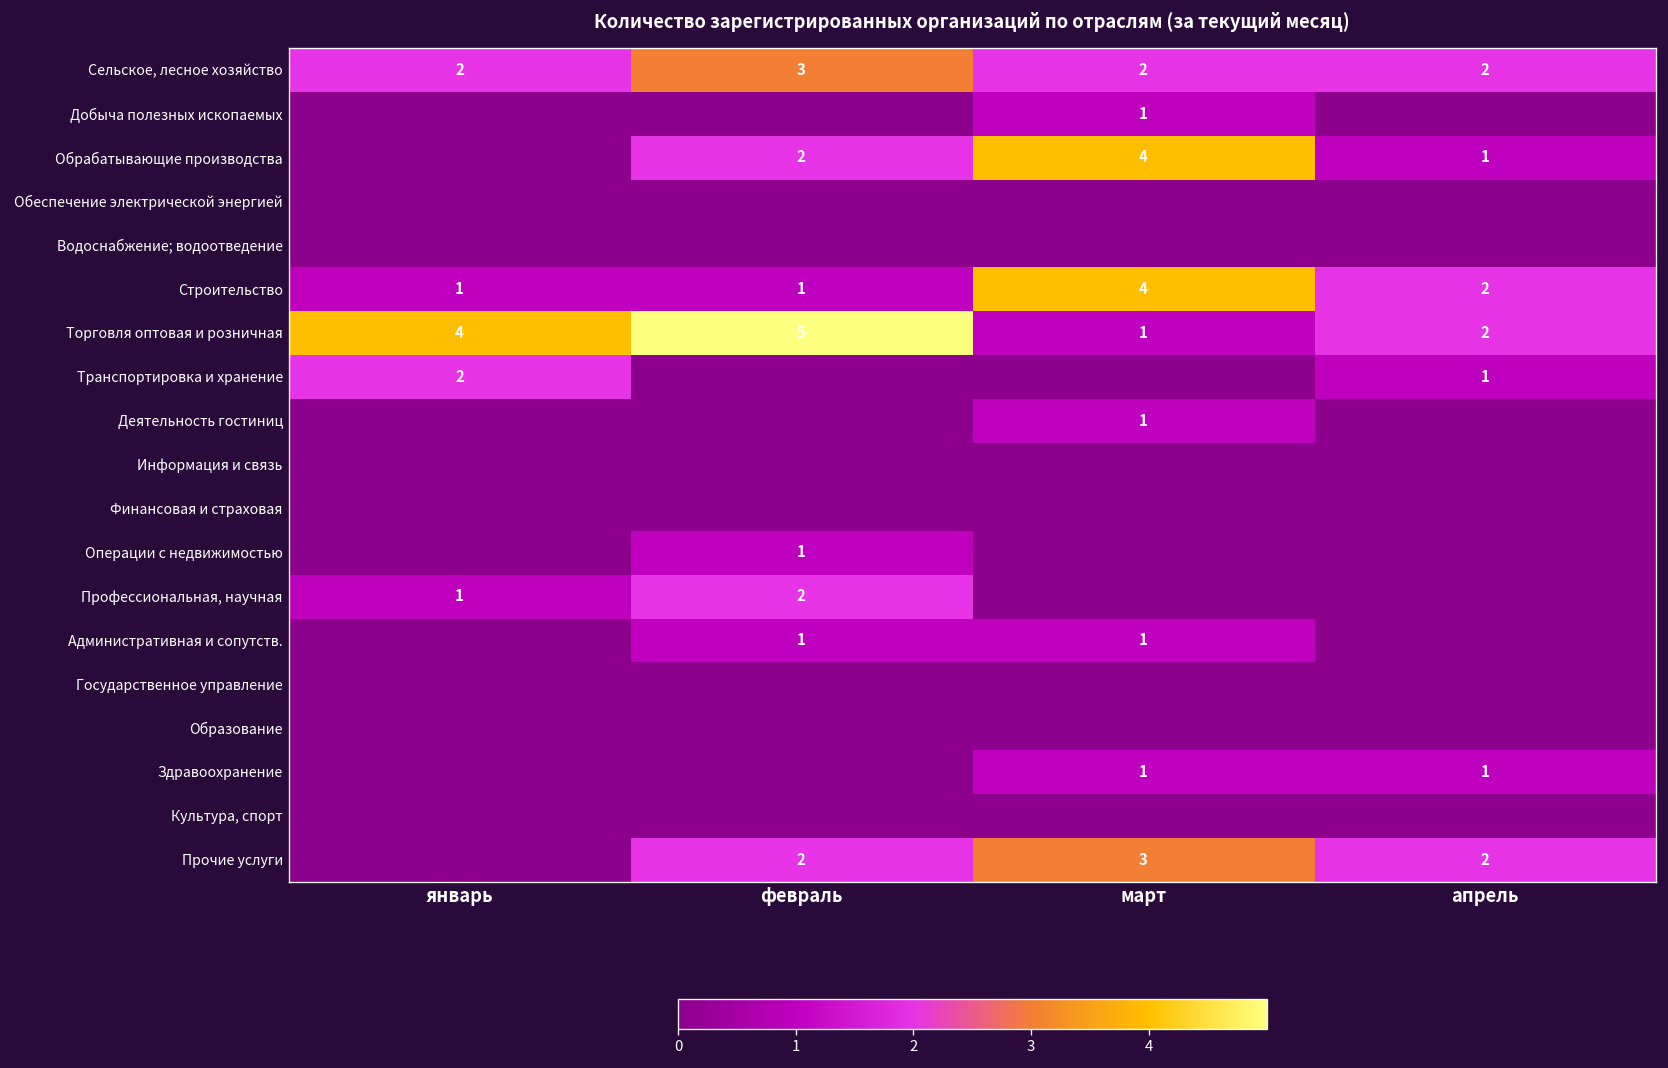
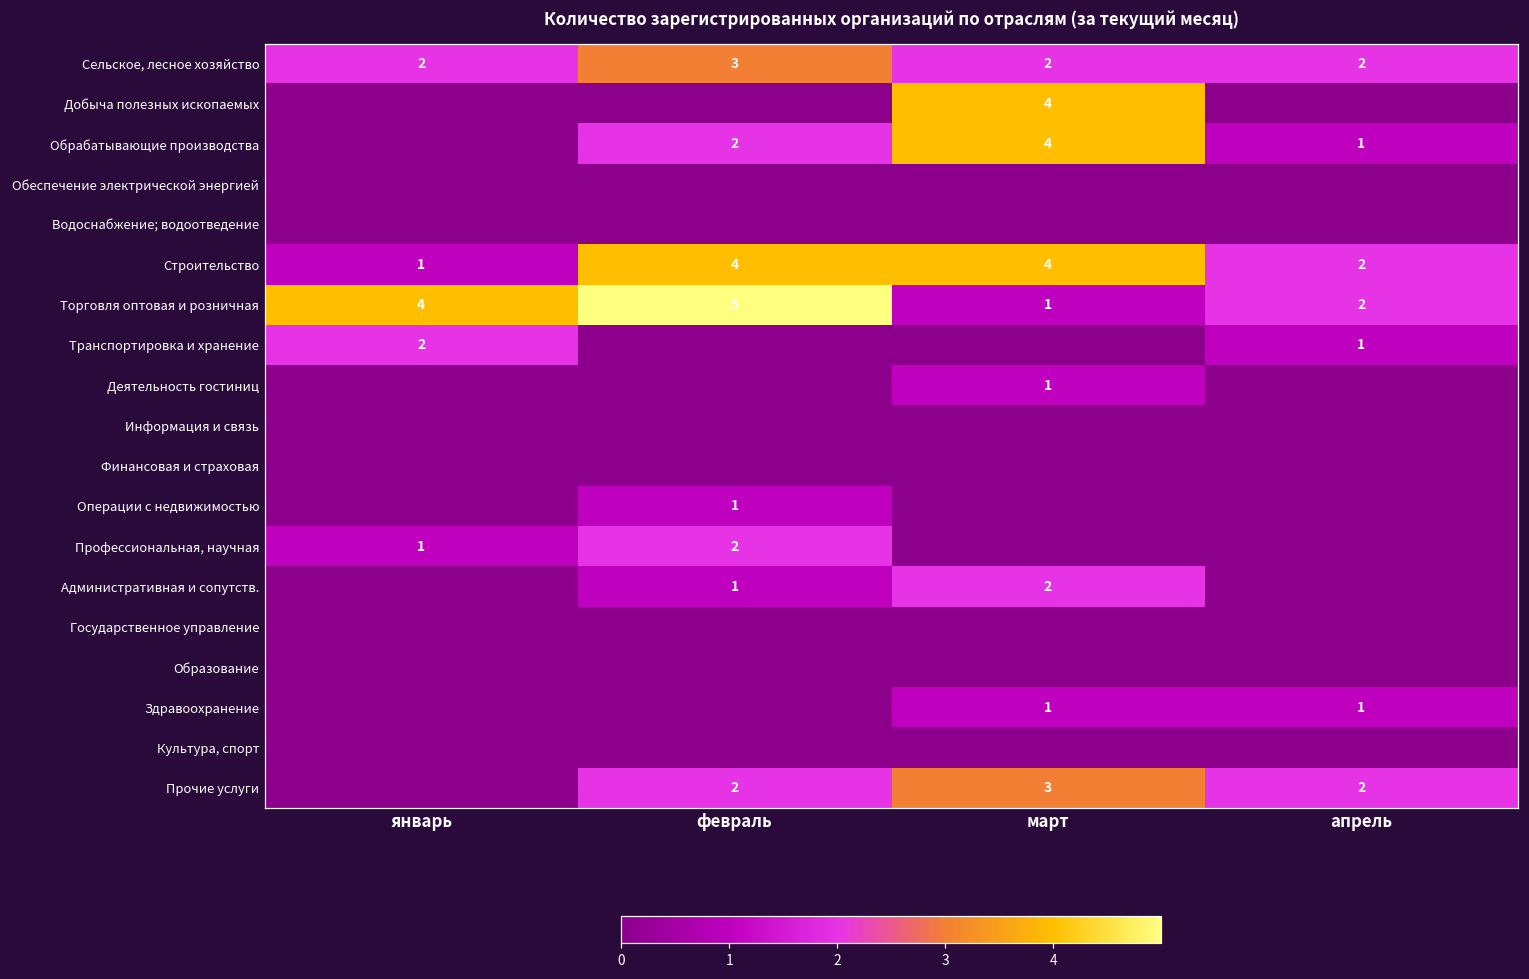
Добыча полезных ископаемых, март: 1 -> 4
Строительство, февраль: 1 -> 4
Административная и сопутств., март: 1 -> 2
